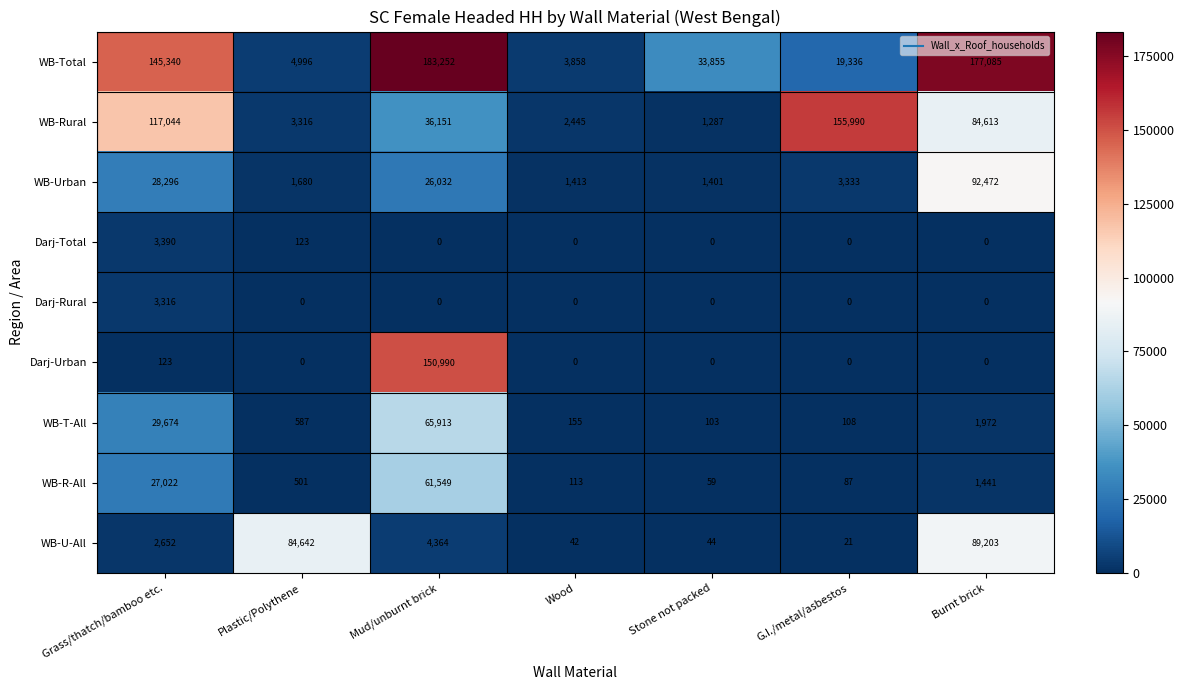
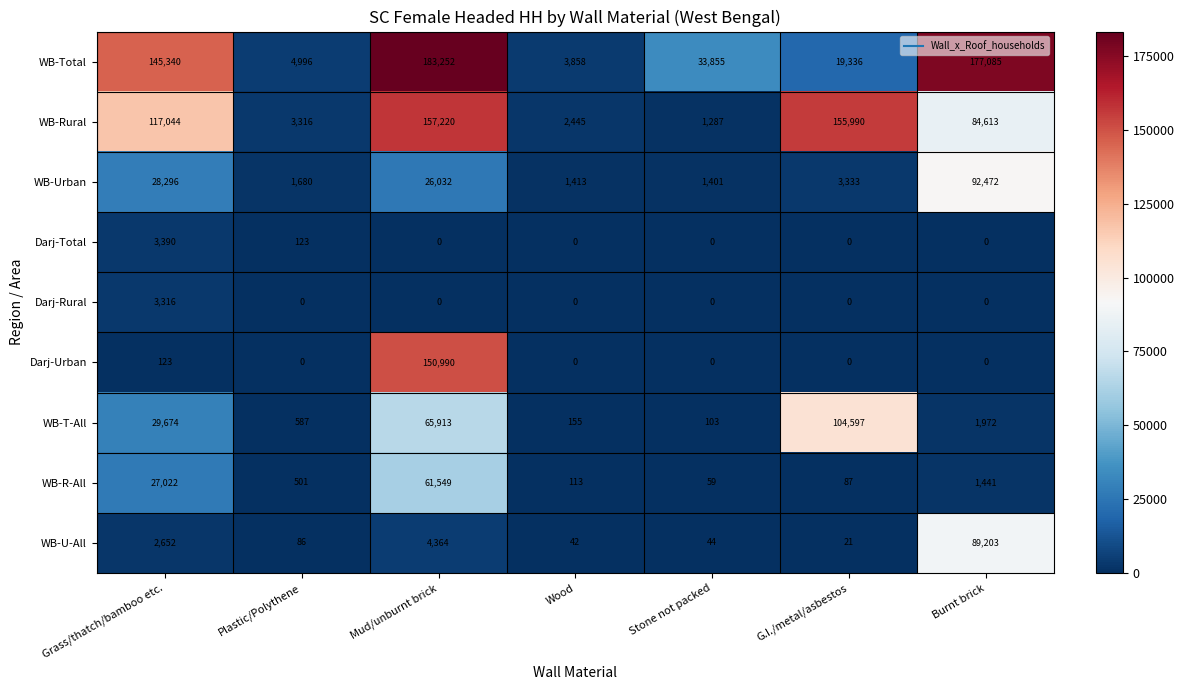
WB-Rural, Mud/unburnt brick: 36,151 -> 157,220
WB-T-All, G.I./metal/asbestos: 108 -> 104,597
WB-U-All, Plastic/Polythene: 84,642 -> 86
